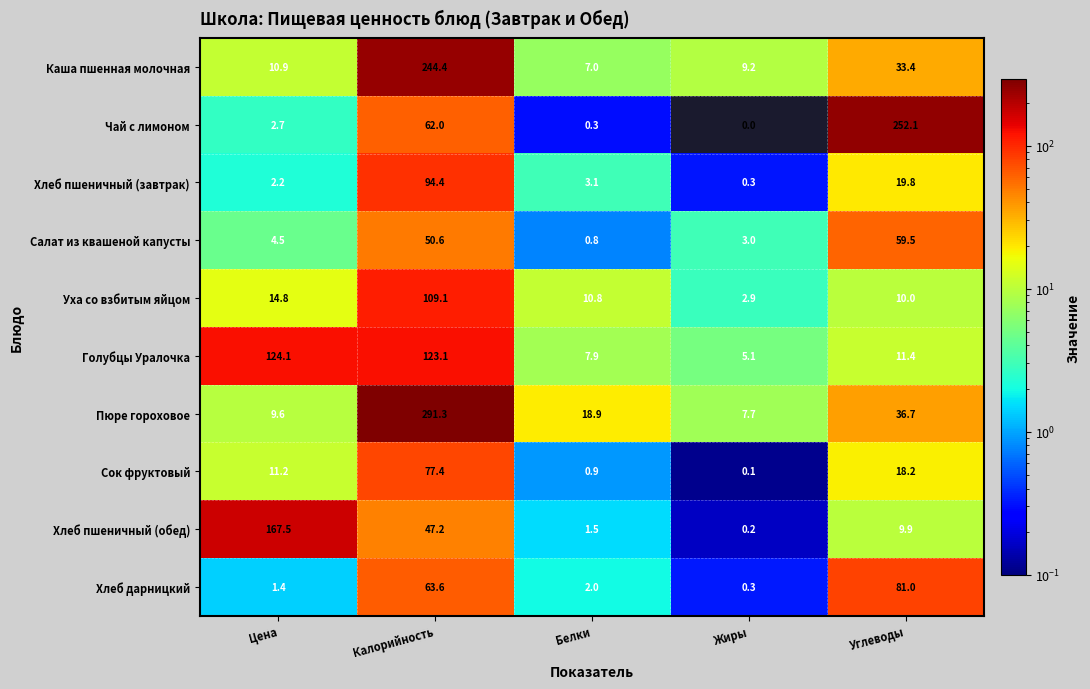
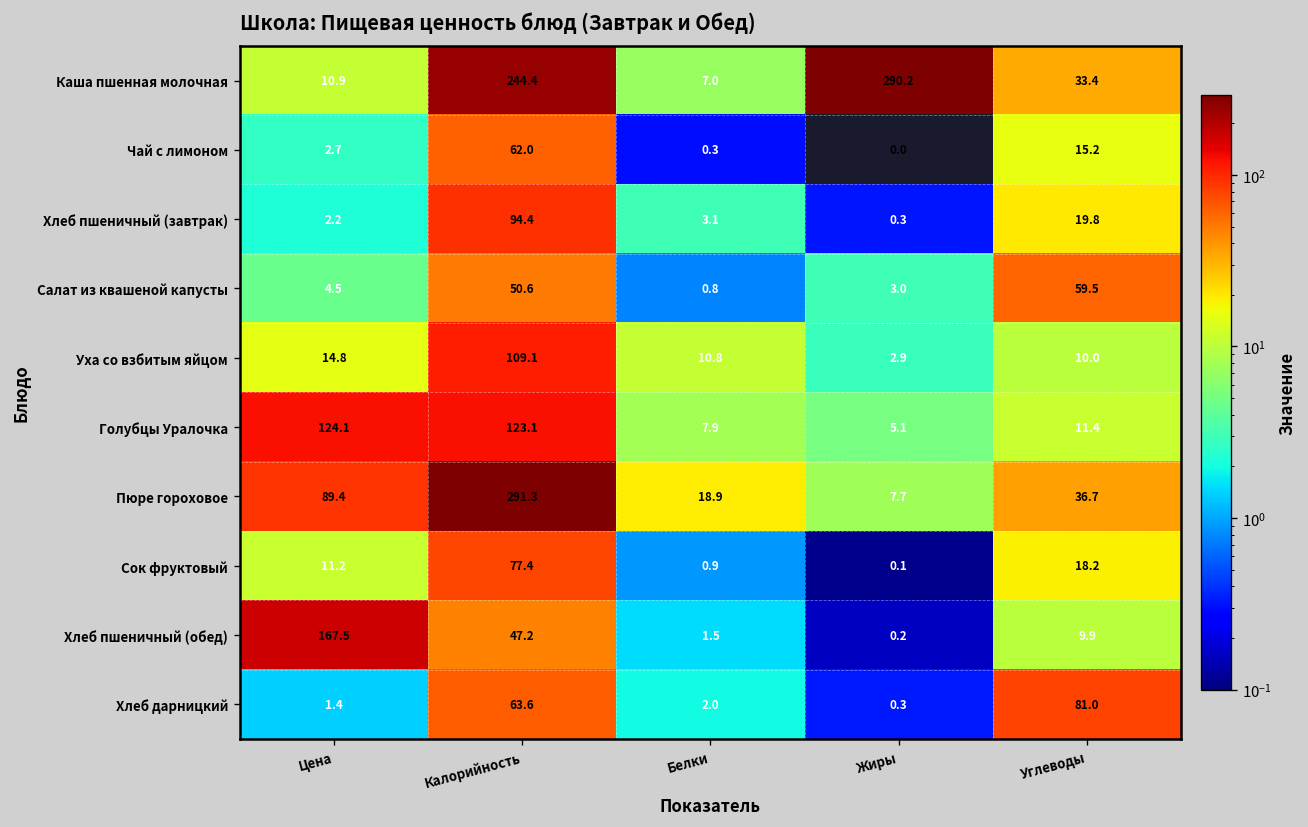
Каша пшенная молочная, Жиры: 9.2 -> 290.2
Чай с лимоном, Углеводы: 252.1 -> 15.2
Пюре гороховое, Цена: 9.6 -> 89.4
